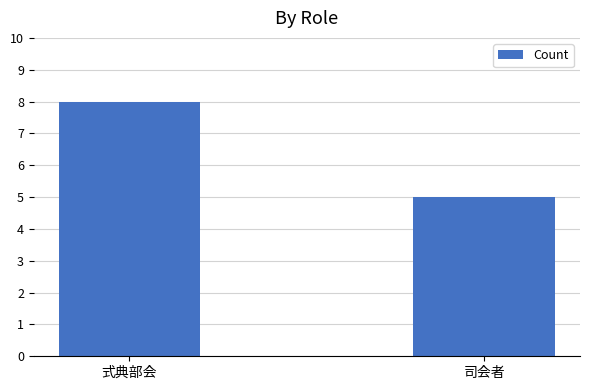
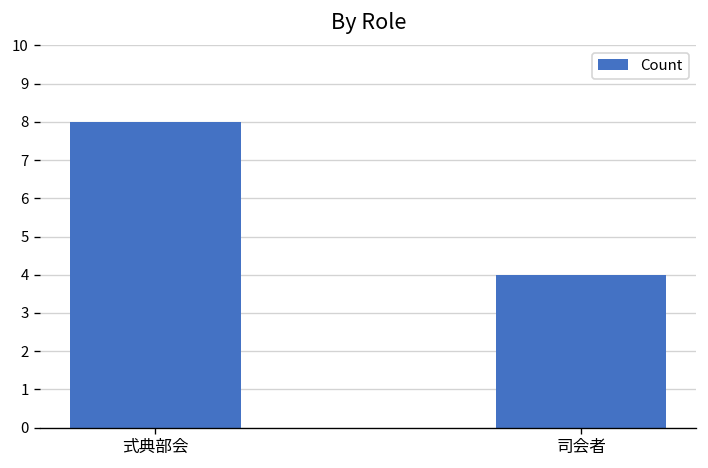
司会者: 5 -> 4
